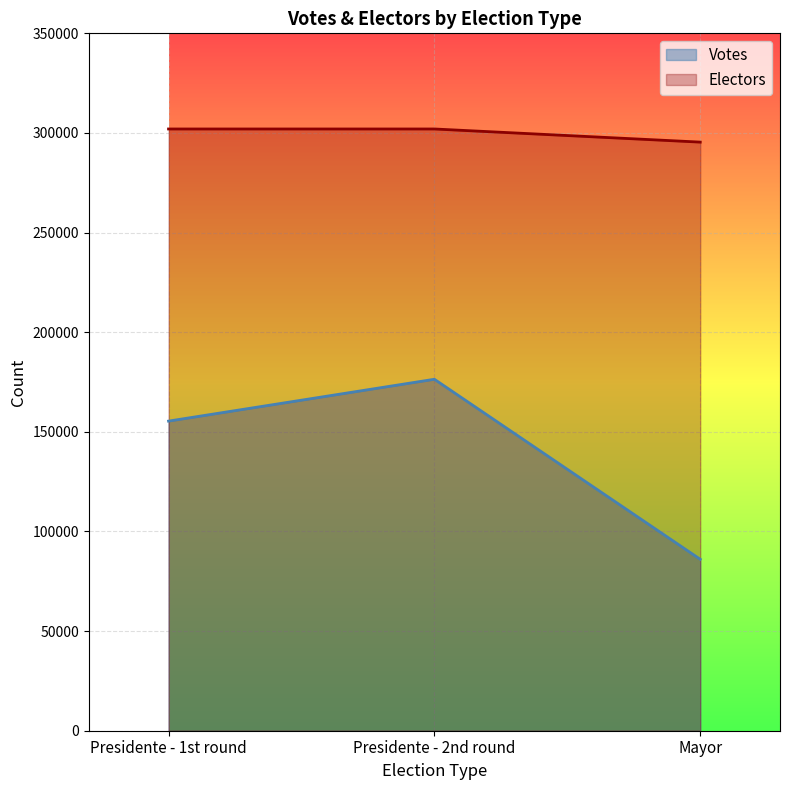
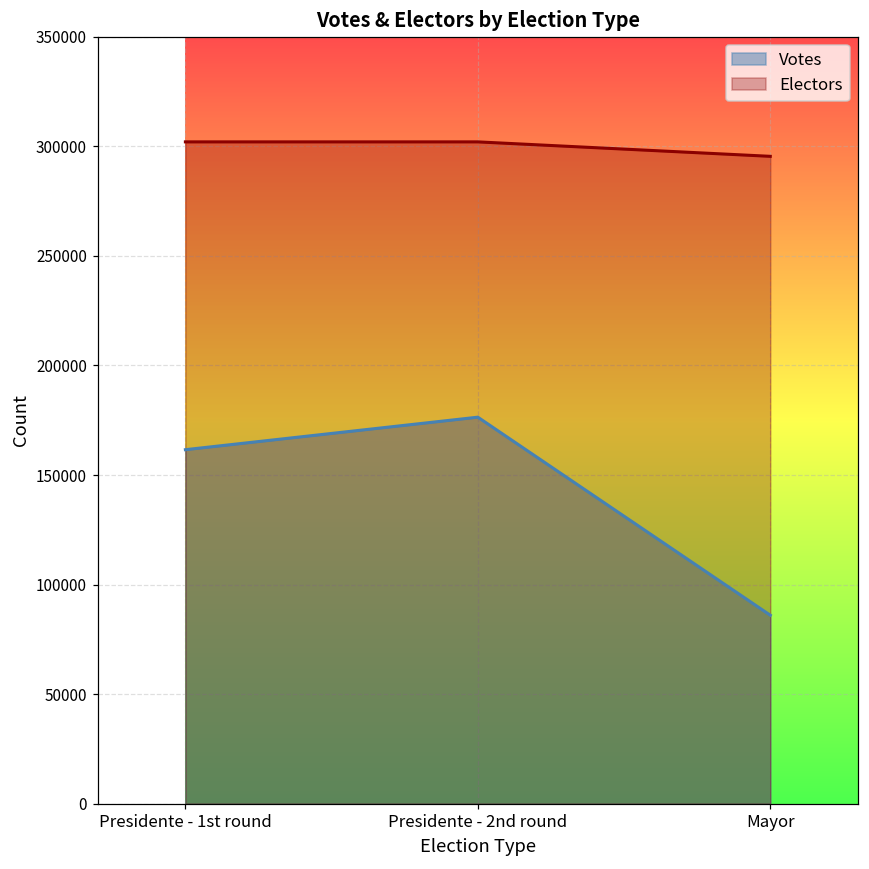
Votes, Presidente - 1st round: 155000 -> 162000
